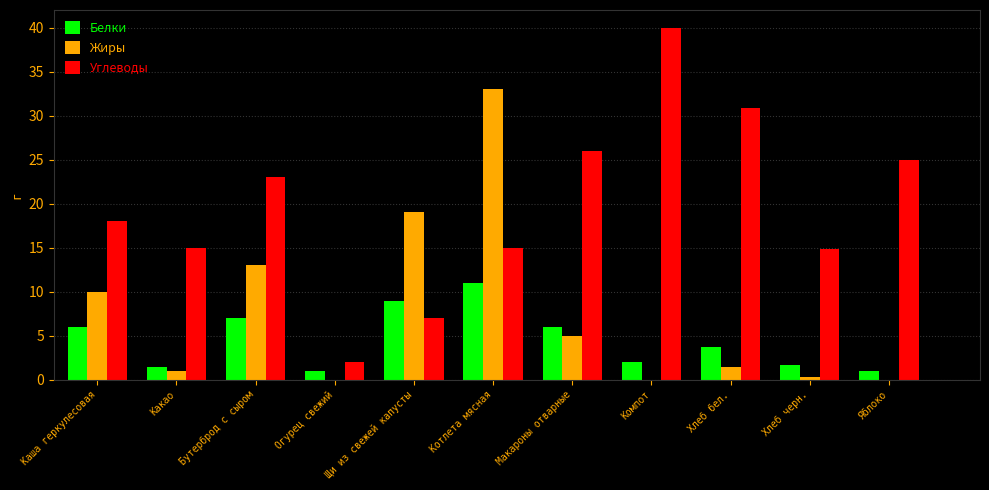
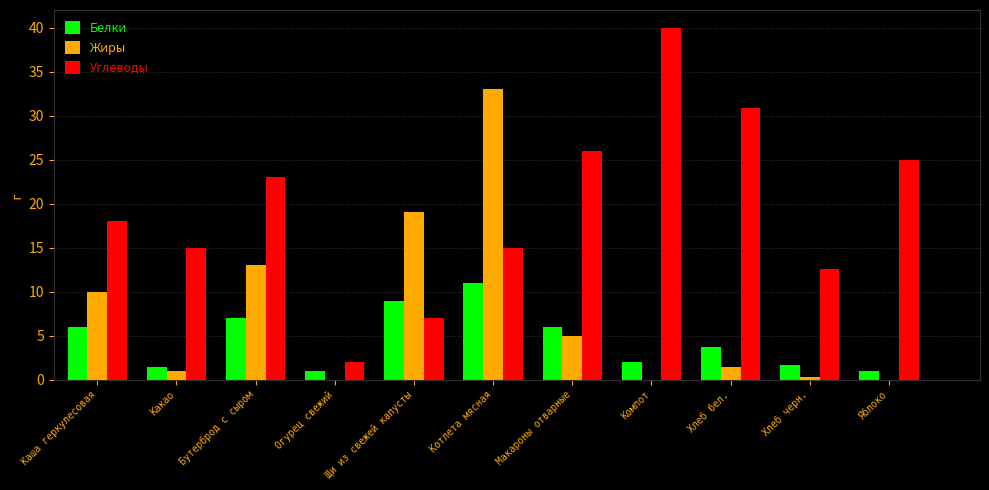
Углеводы, Хлеб черн.: 15 -> 13
